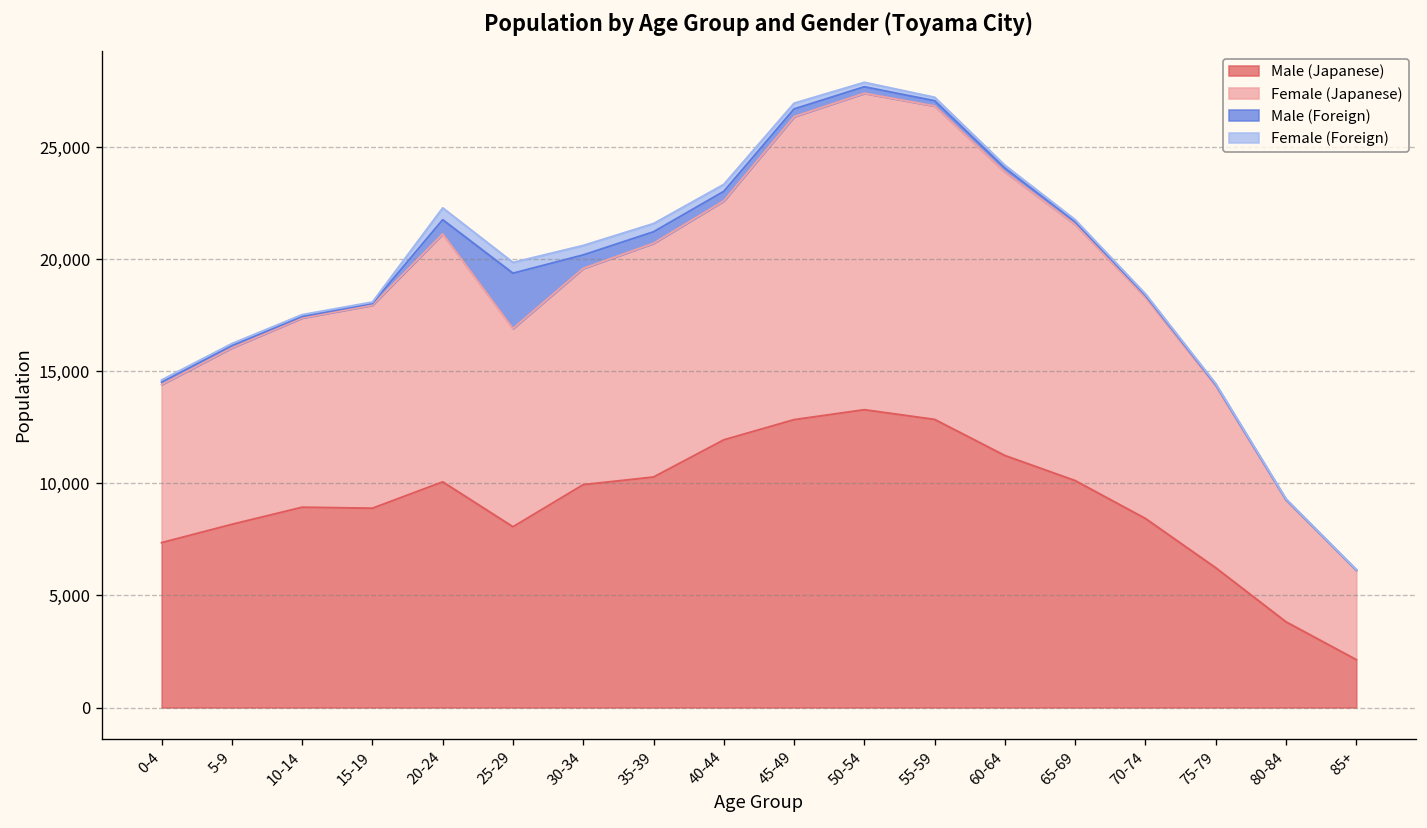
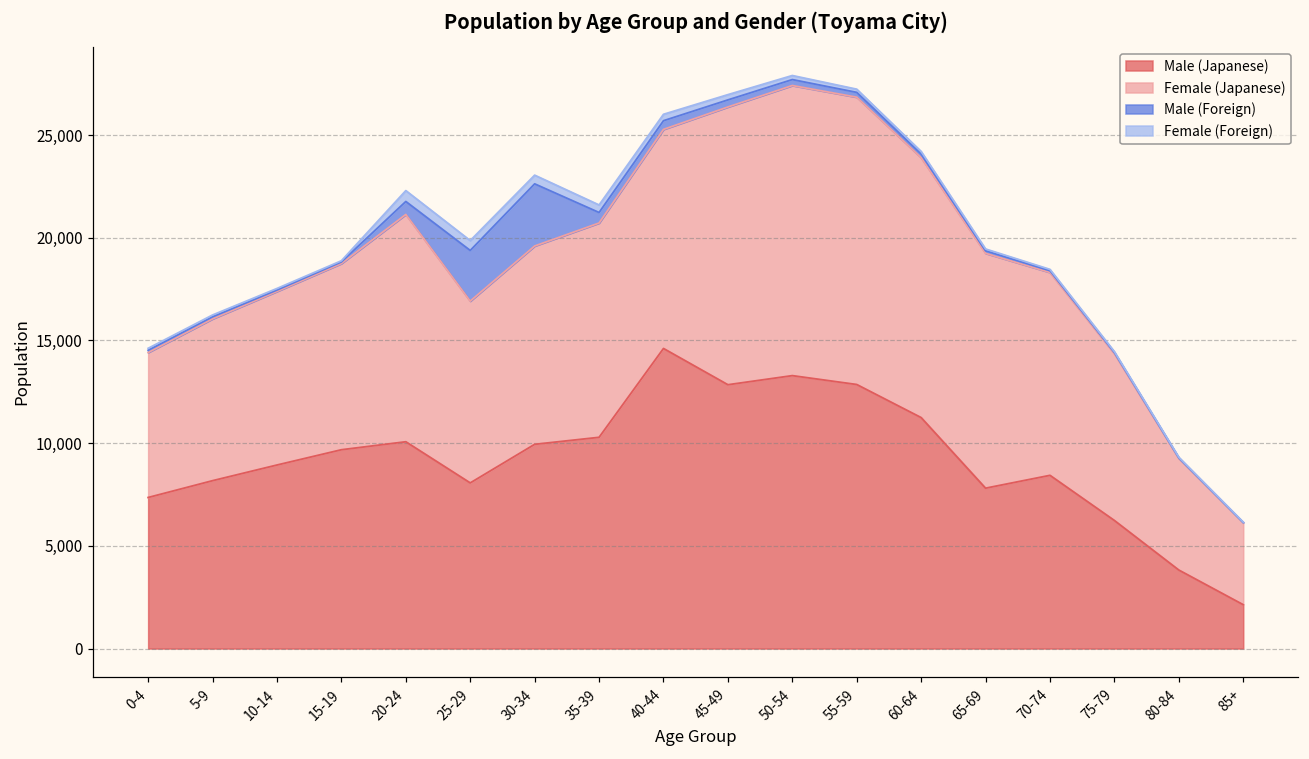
Male (Japanese), 15-19: 8,900 -> 9,700
Male (Foreign), 30-34: 600 -> 3,000
Male (Japanese), 40-44: 11,900 -> 14,600
Male (Japanese), 65-69: 10,100 -> 7,800
